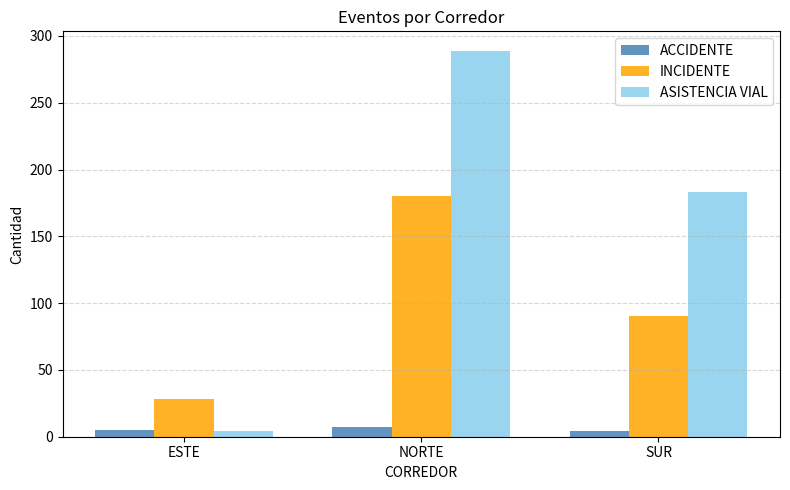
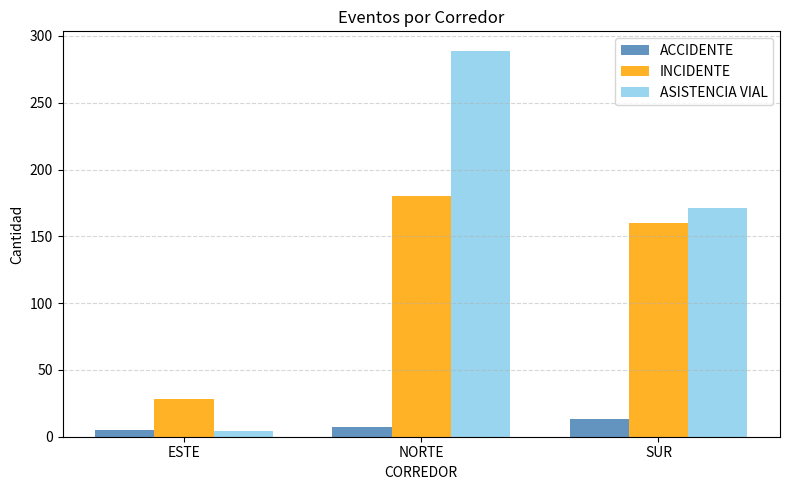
ACCIDENTE, SUR: 4 -> 13
INCIDENTE, SUR: 90 -> 160
ASISTENCIA VIAL, SUR: 183 -> 171
